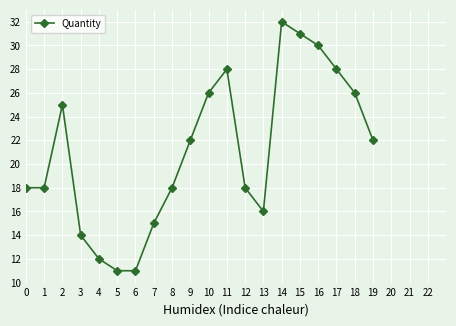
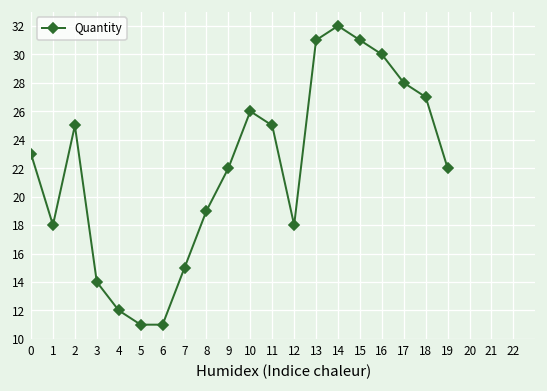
0: 18 -> 23
8: 18 -> 19
11: 28 -> 25
13: 16 -> 31
18: 26 -> 27
